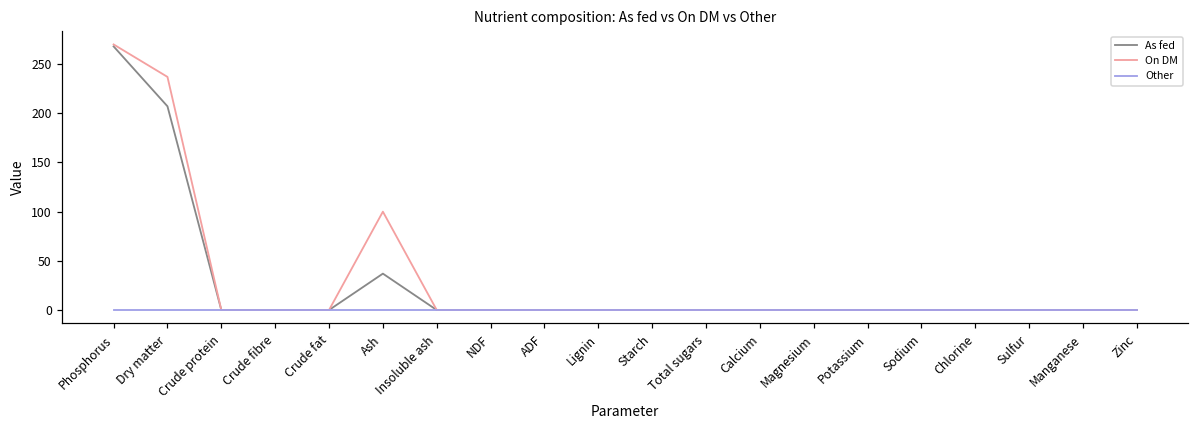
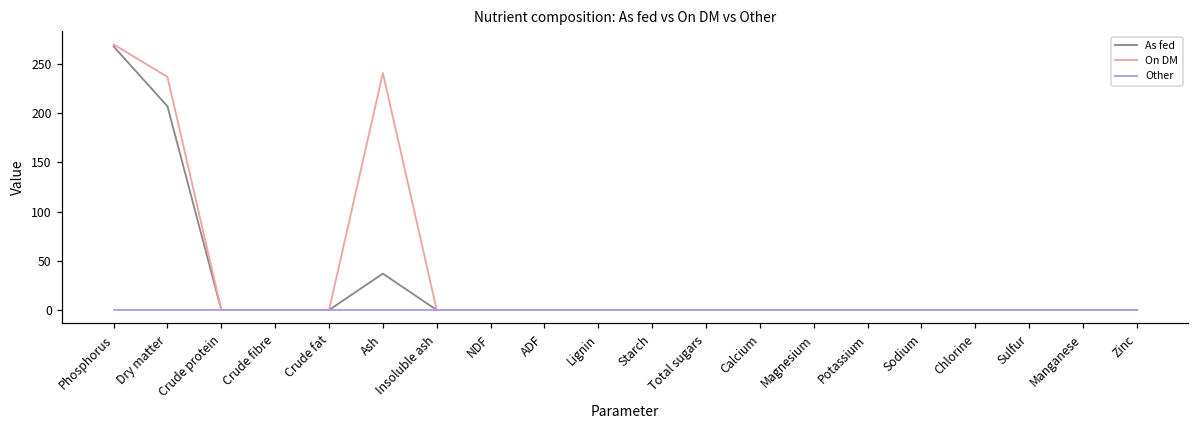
On DM, Ash: 100 -> 240
